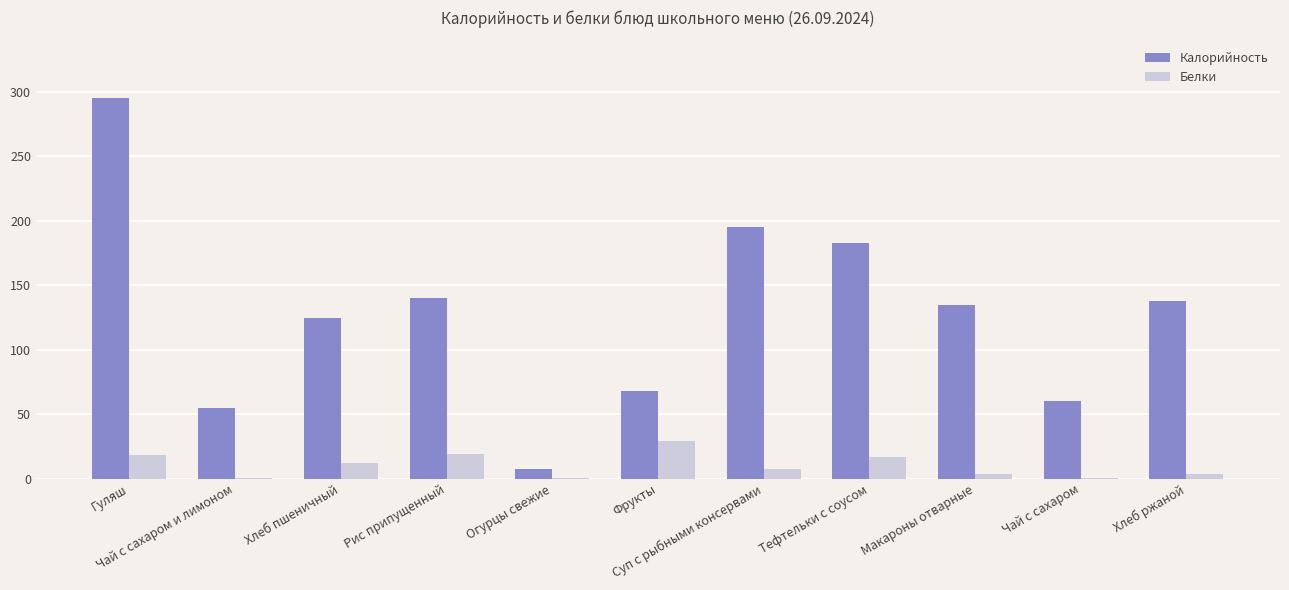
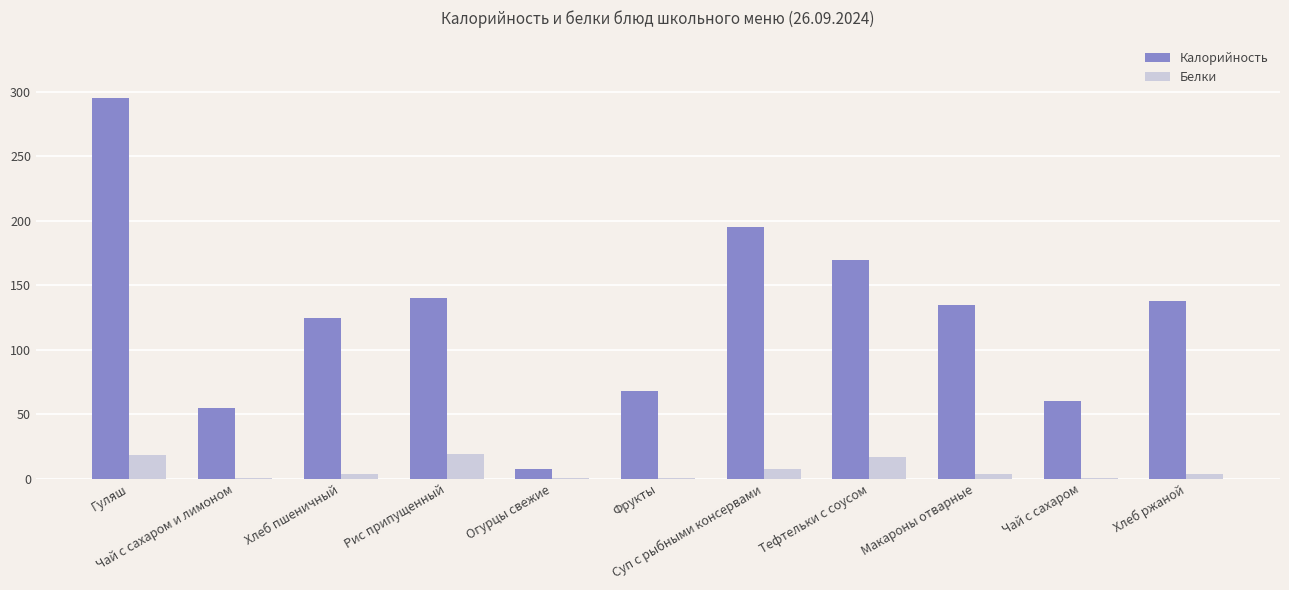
Белки, Хлеб пшеничный: 12 -> 3
Белки, Фрукты: 29 -> 1
Калорийность, Тефтельки с соусом: 183 -> 170
